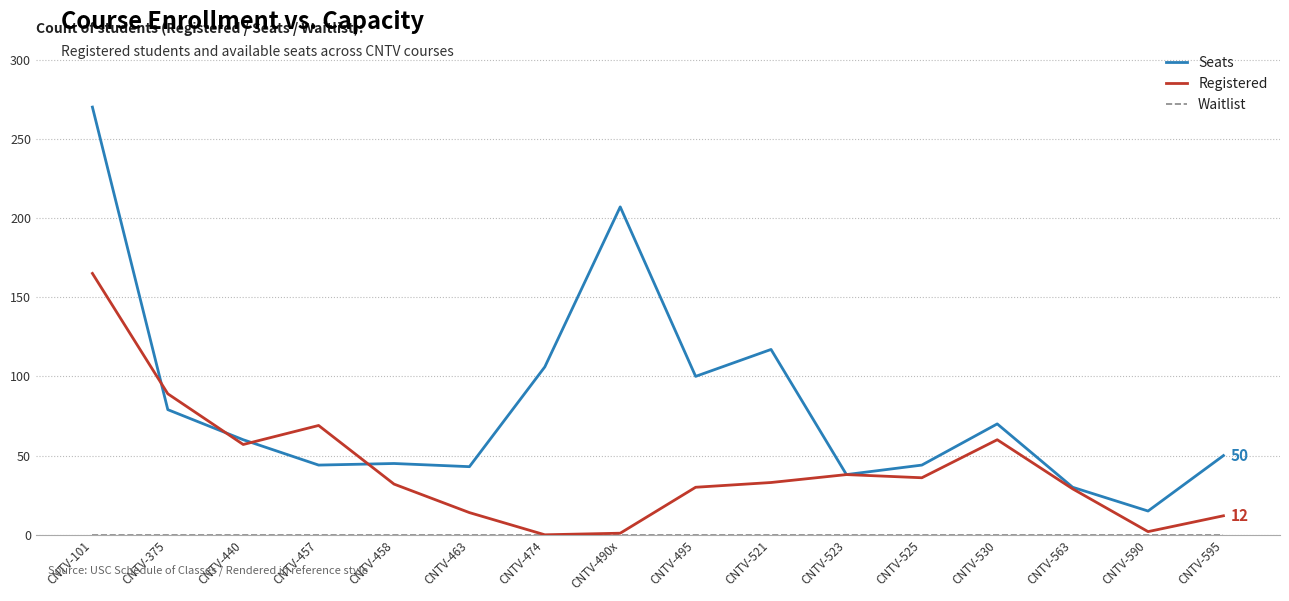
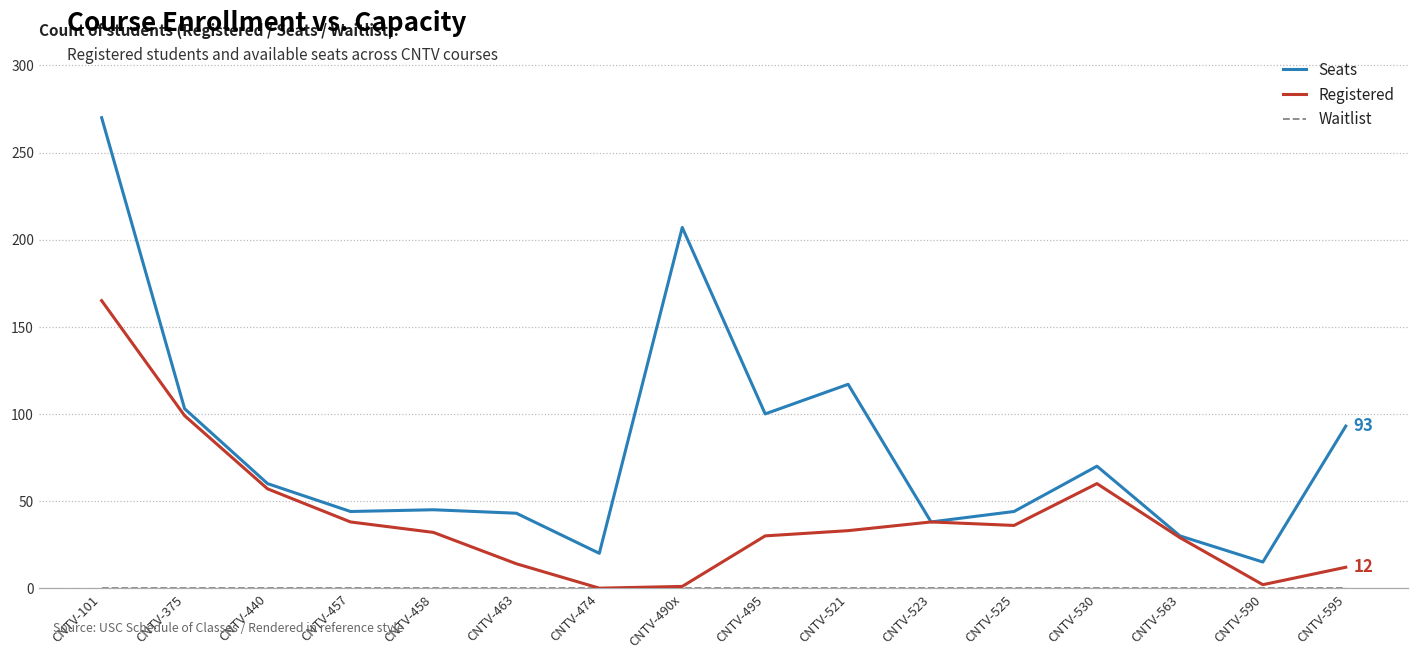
Seats, CNTV-375: 79 -> 103
Registered, CNTV-375: 89 -> 99
Registered, CNTV-457: 69 -> 38
Seats, CNTV-474: 106 -> 20
Seats, CNTV-595: 50 -> 93
